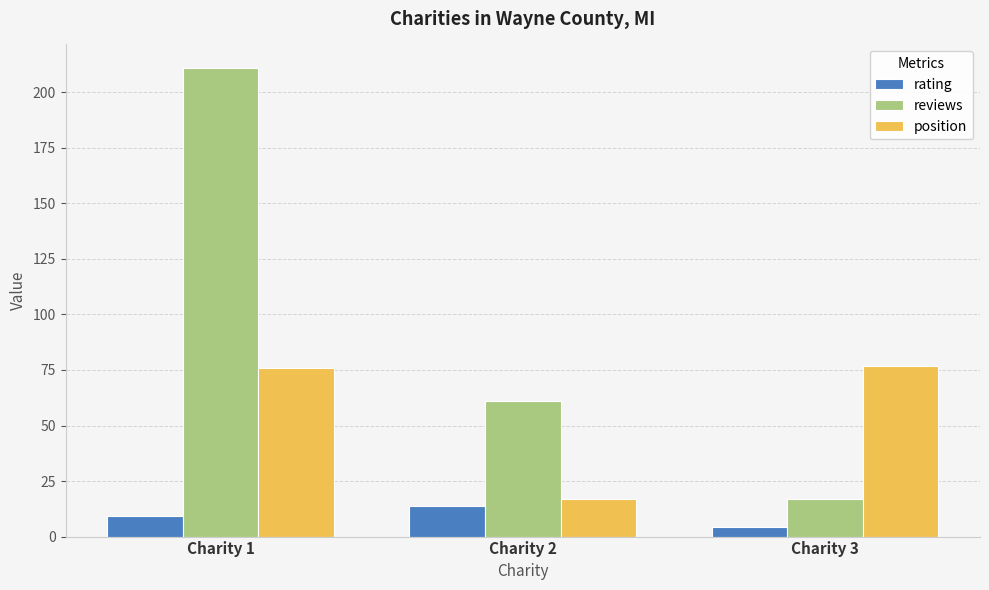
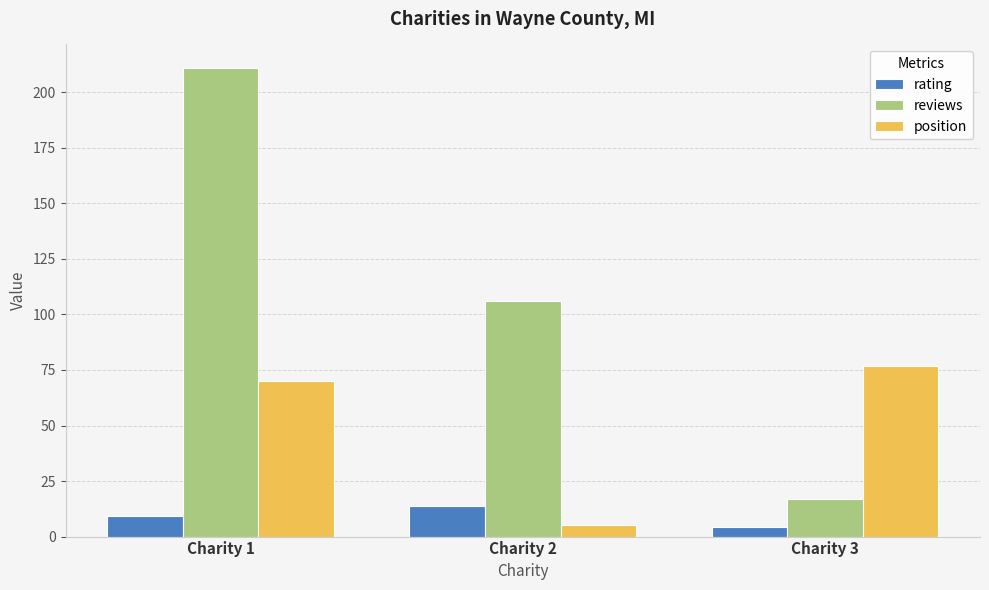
position, Charity 1: 76 -> 70
reviews, Charity 2: 61 -> 106
position, Charity 2: 17 -> 5
